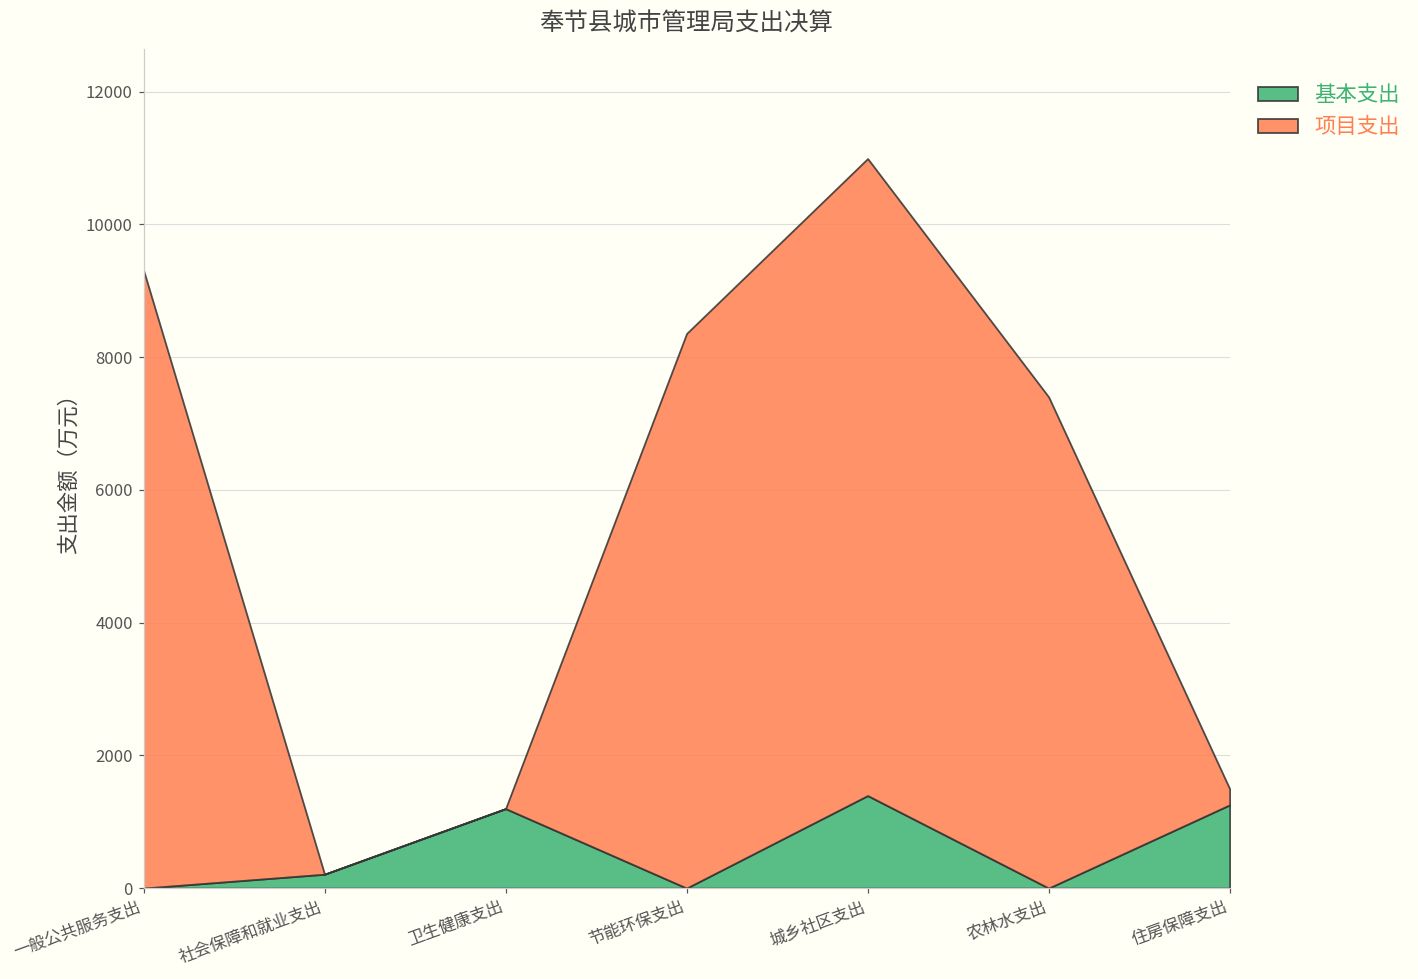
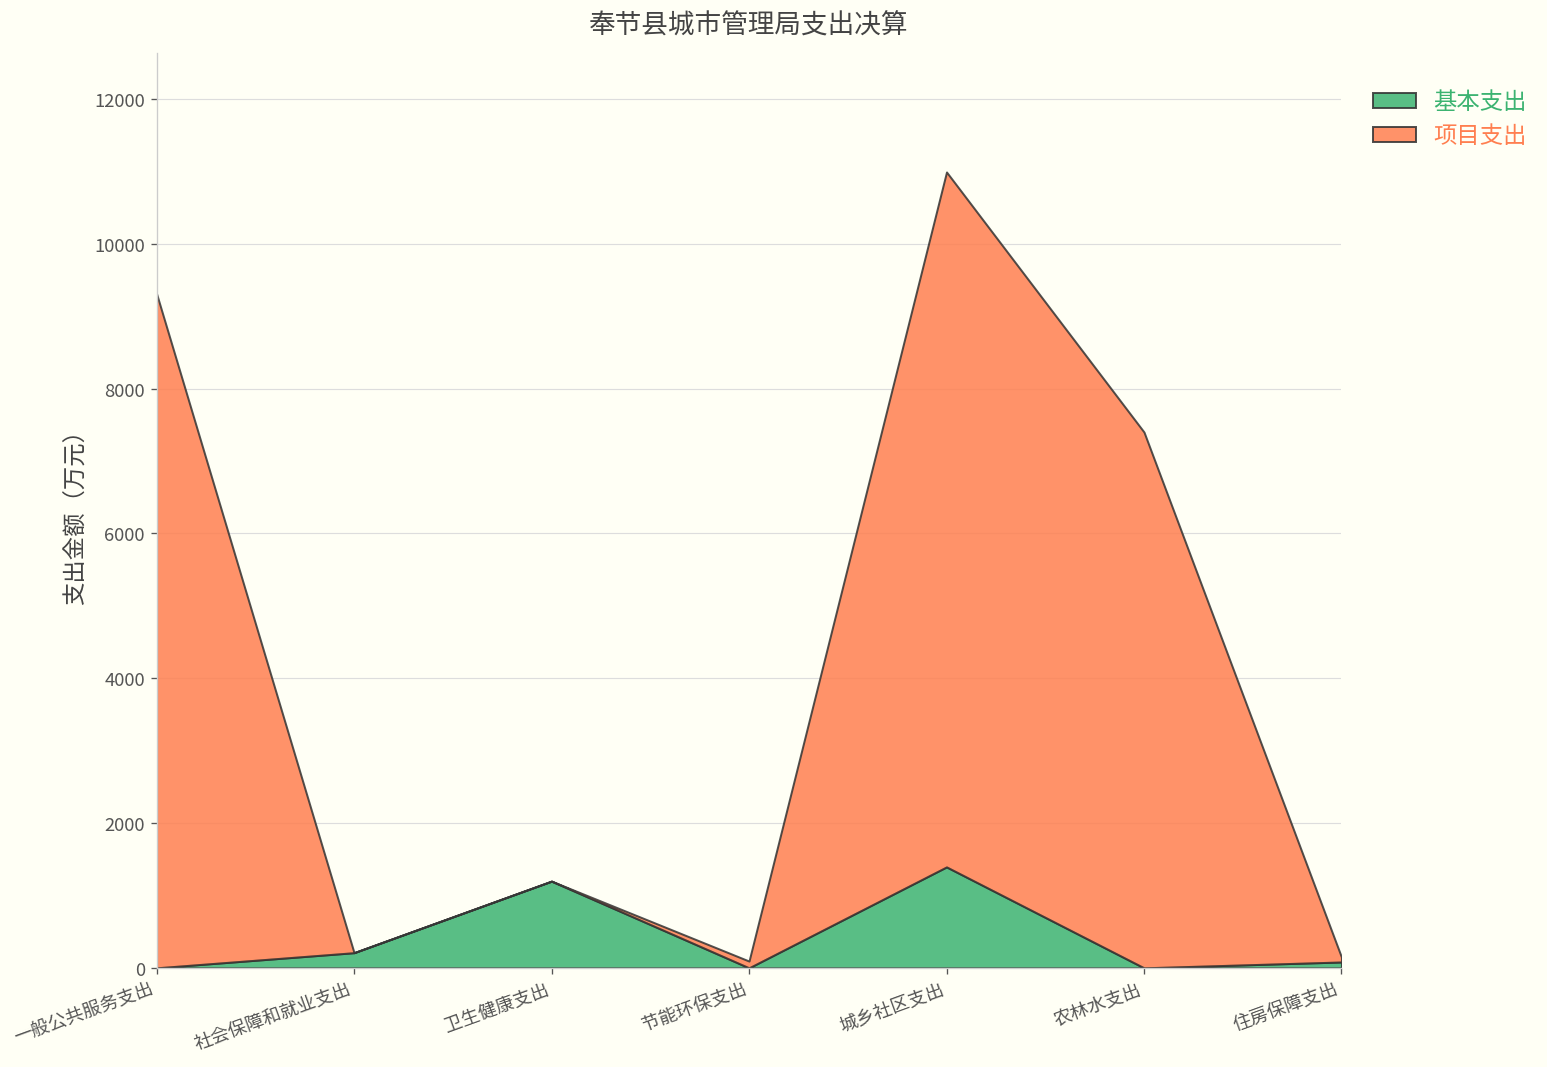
项目支出, 节能环保支出: 8400 -> 100
基本支出, 住房保障支出: 1300 -> 100
项目支出, 住房保障支出: 200 -> 100
